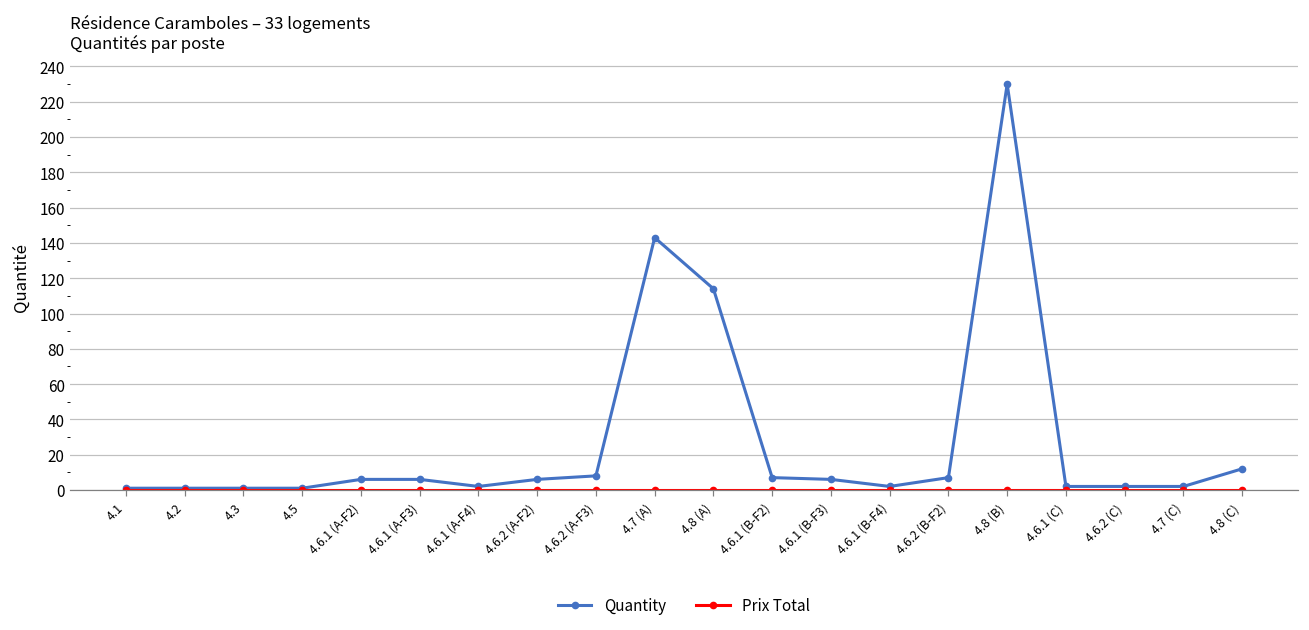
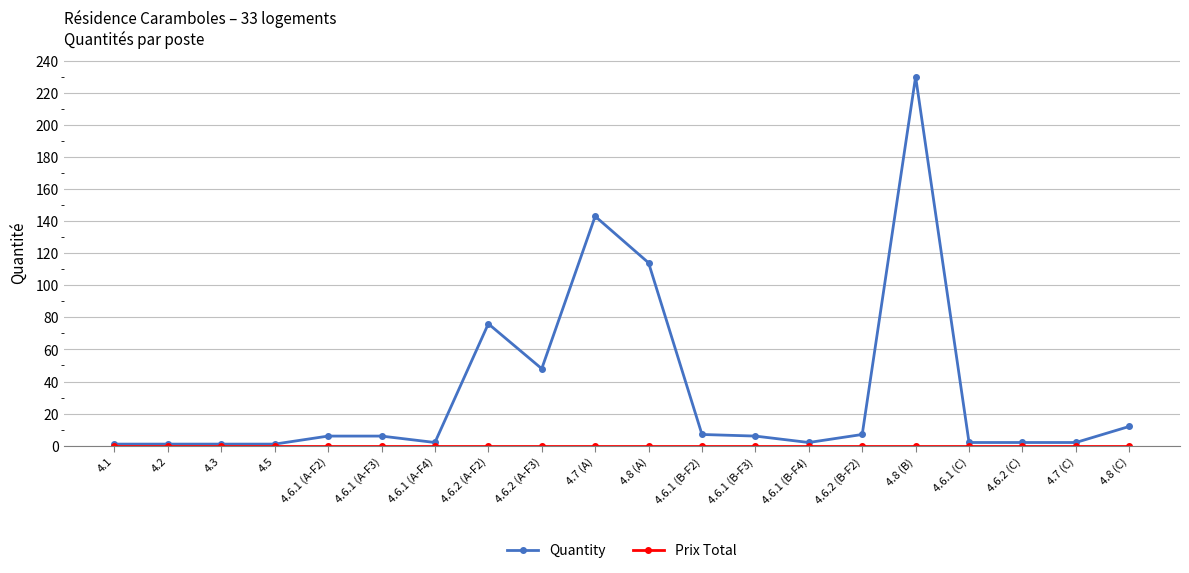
Quantity, 4.6.2 (A-F2): 6 -> 76
Quantity, 4.6.2 (A-F3): 8 -> 48
